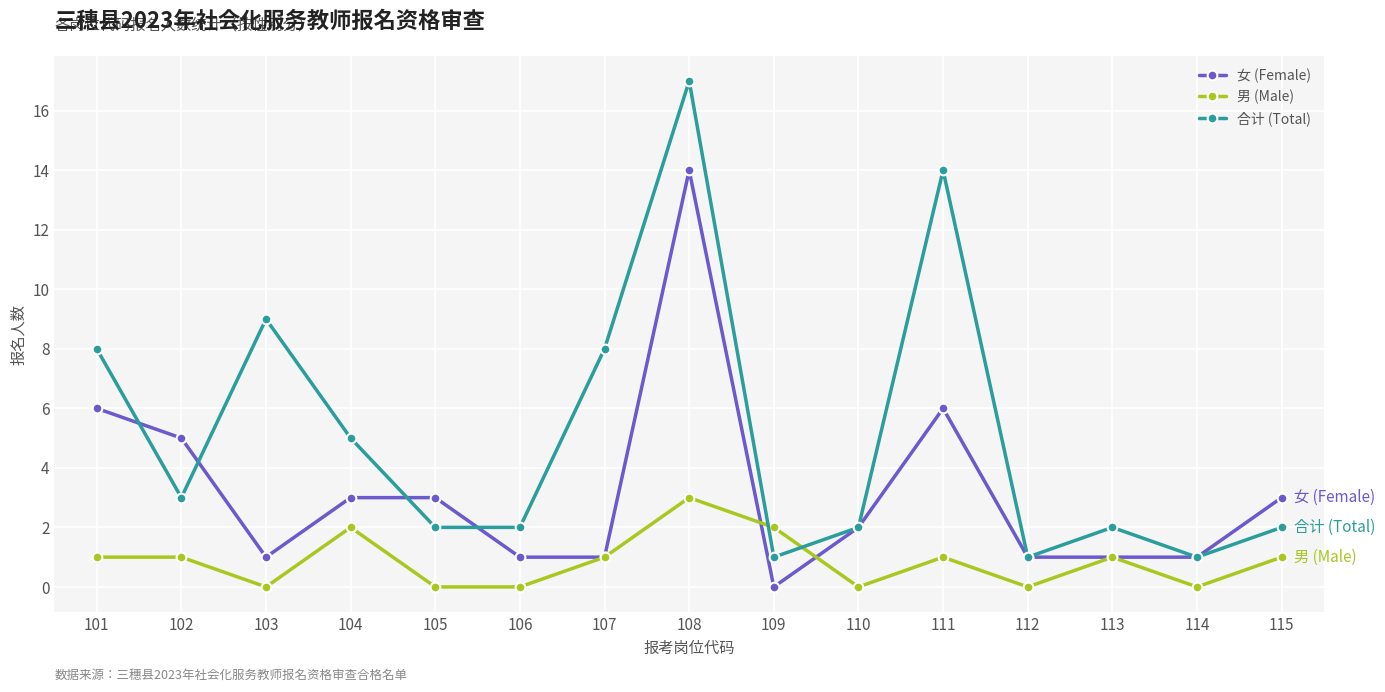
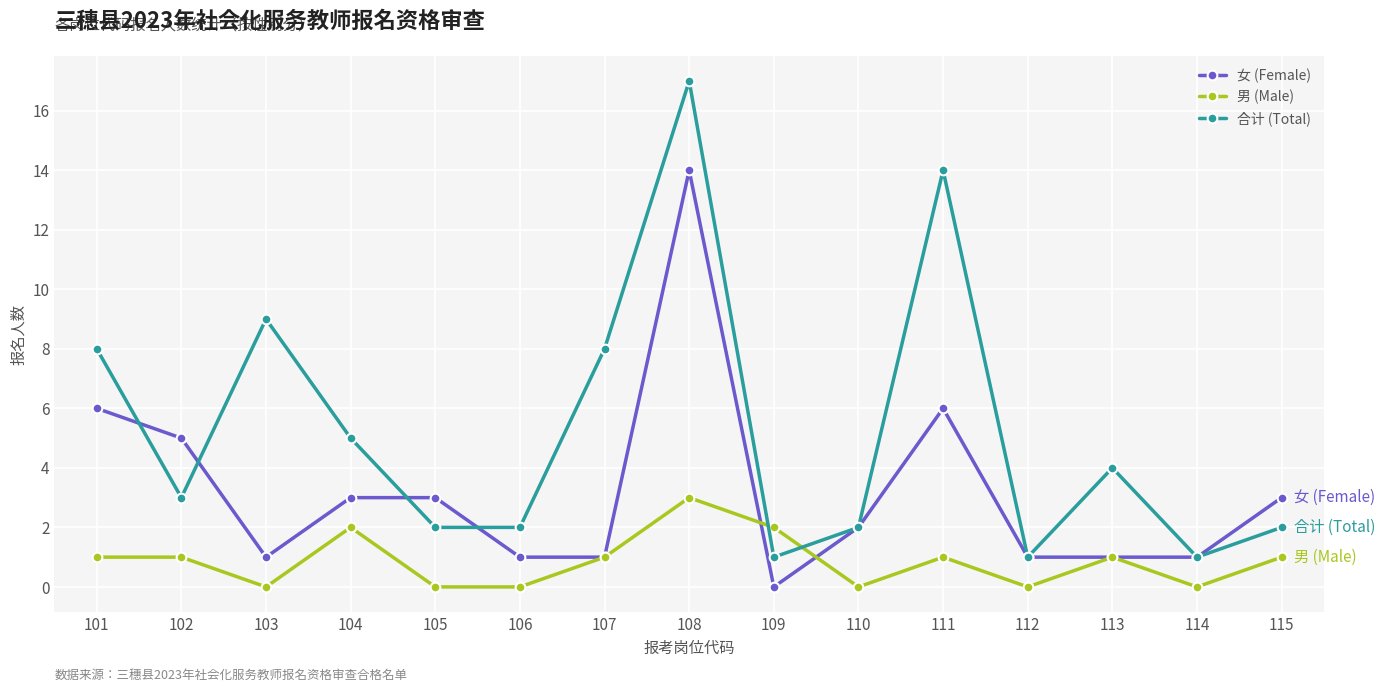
合计 (Total), 113: 2 -> 4
